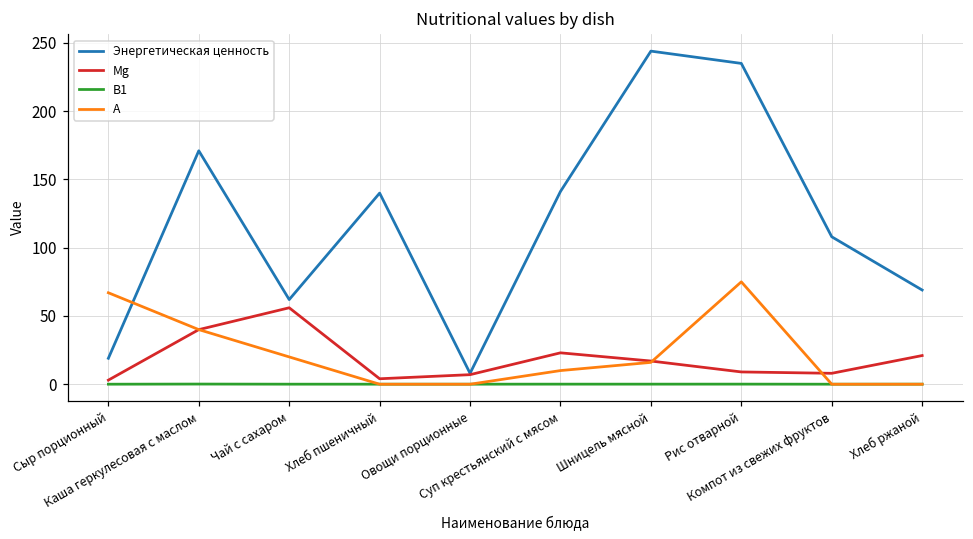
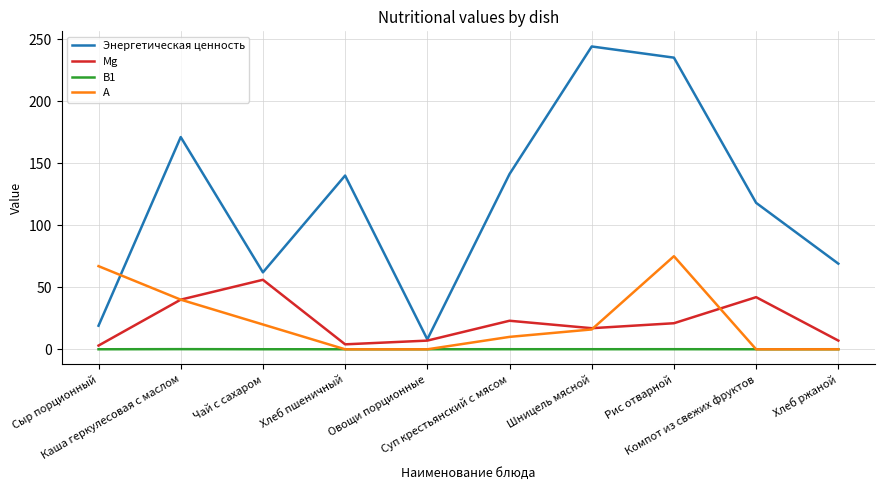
Mg, Рис отварной: 9 -> 21
Энергетическая ценность, Компот из свежих фруктов: 108 -> 118
Mg, Компот из свежих фруктов: 8 -> 42
Mg, Хлеб ржаной: 21 -> 7
